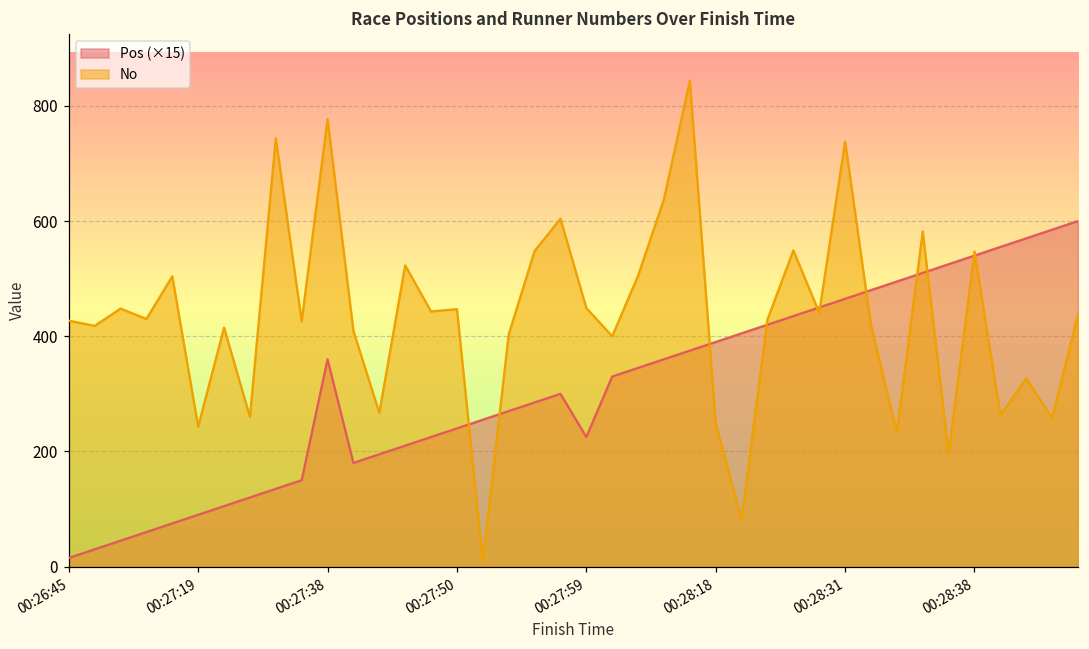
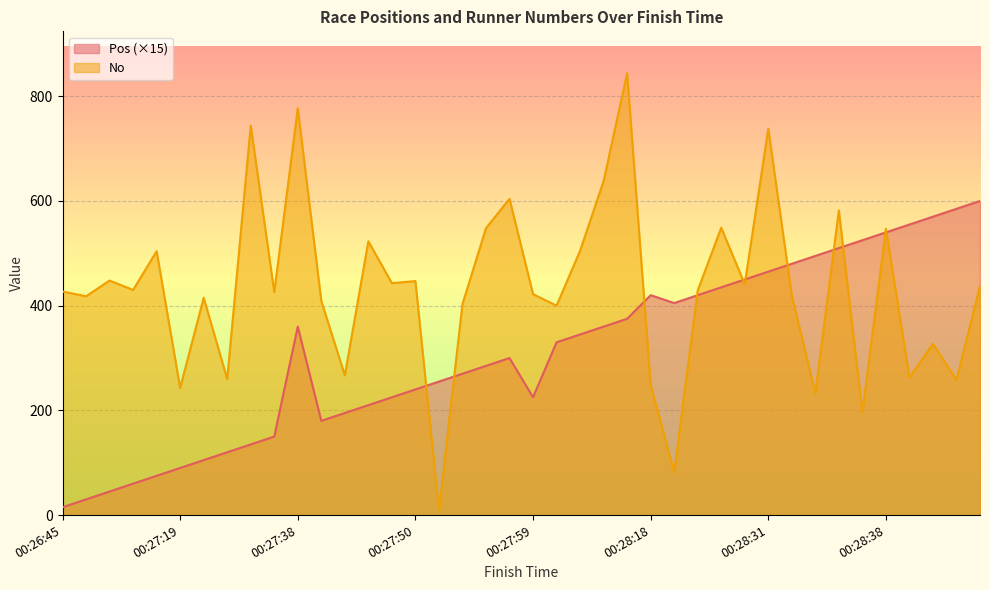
No, 00:27:59: 450 -> 420
Pos (×15), 00:28:18: 390 -> 420
